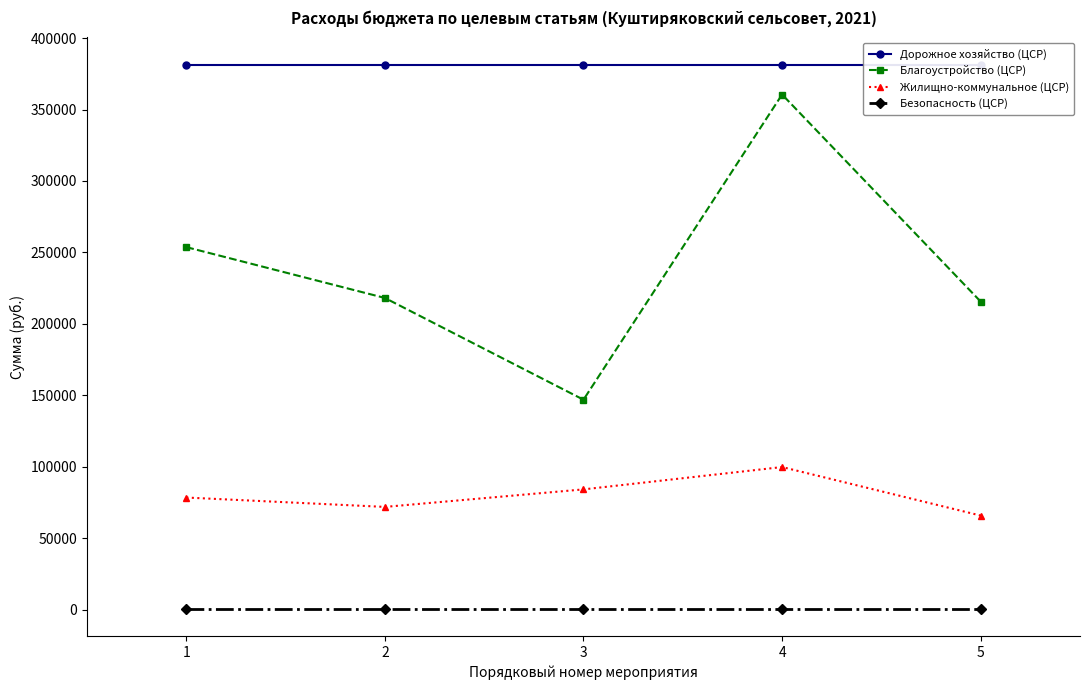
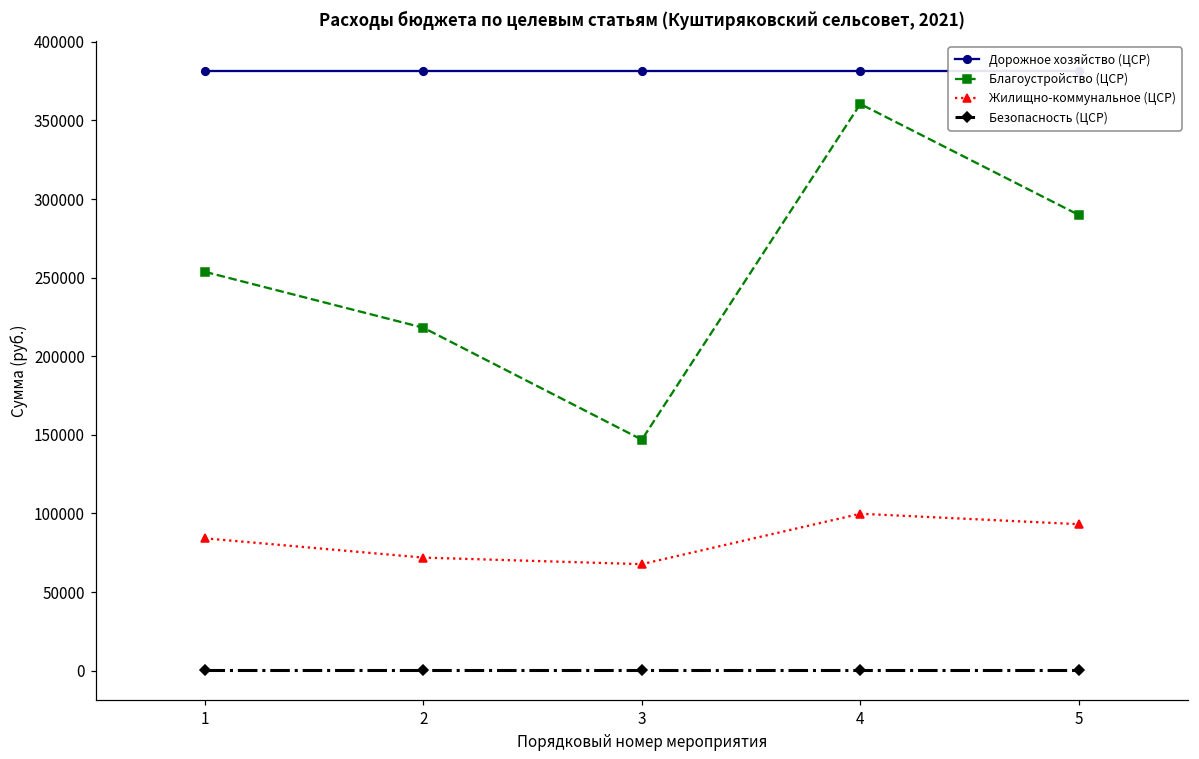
Жилищно-коммунальное (ЦСР), 1: 78000 -> 84000
Жилищно-коммунальное (ЦСР), 3: 84000 -> 68000
Благоустройство (ЦСР), 5: 216000 -> 290000
Жилищно-коммунальное (ЦСР), 5: 66000 -> 93000
